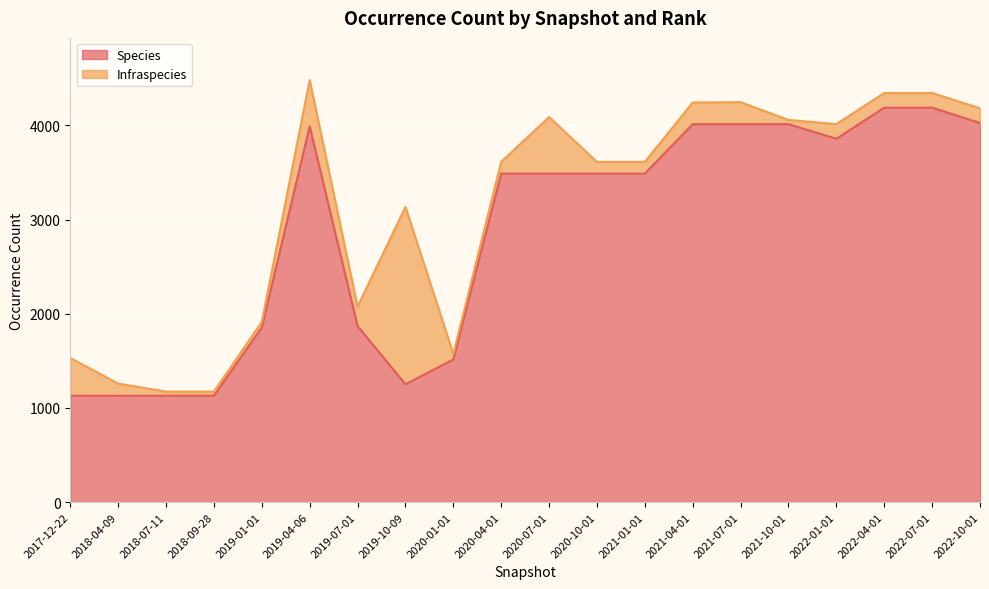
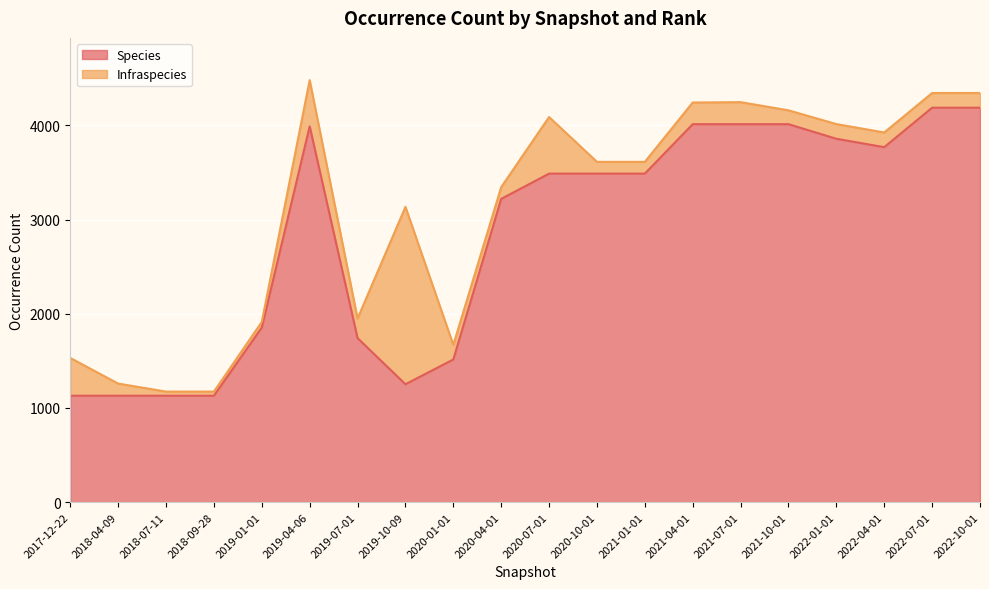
Species, 2019-07-01: 1900 -> 1700
Infraspecies, 2020-01-01: 100 -> 200
Species, 2020-04-01: 3500 -> 3200
Infraspecies, 2021-10-01: 0 -> 100
Species, 2022-04-01: 4200 -> 3800
Species, 2022-10-01: 4000 -> 4200
